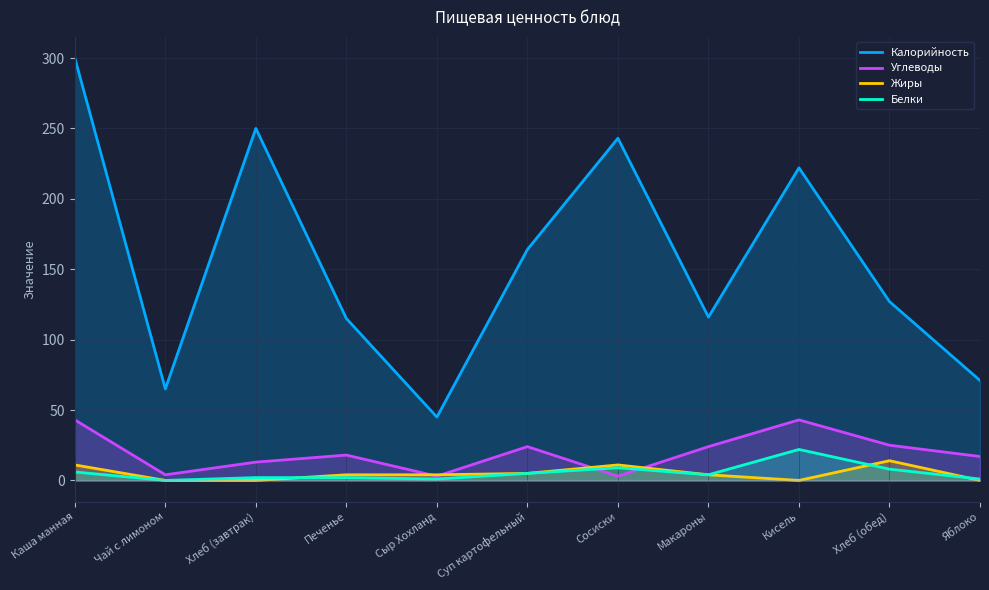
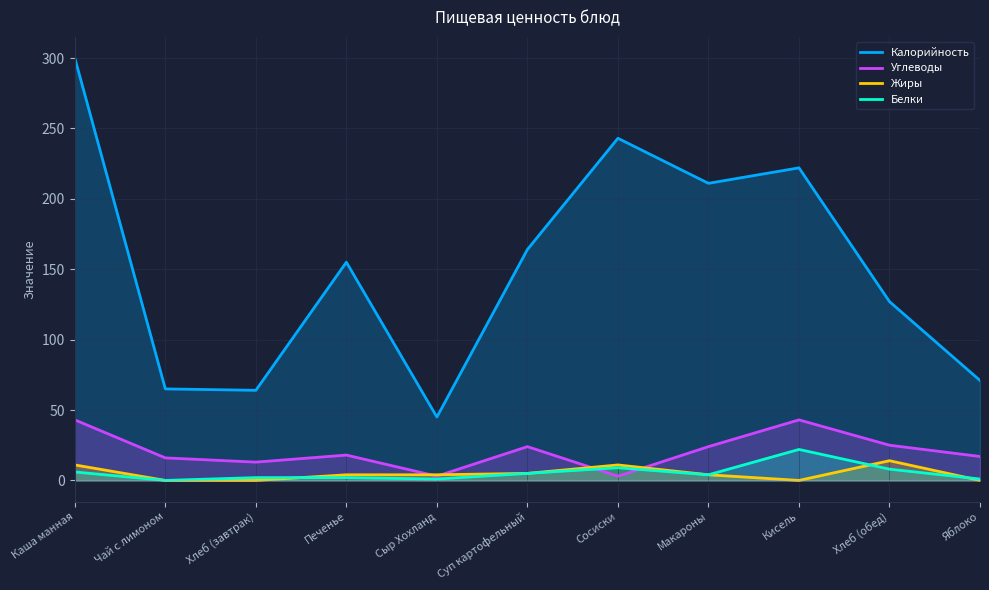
Углеводы, Чай с лимоном: 4 -> 16
Калорийность, Хлеб (завтрак): 250 -> 64
Калорийность, Печенье: 115 -> 155
Калорийность, Макароны: 116 -> 211
